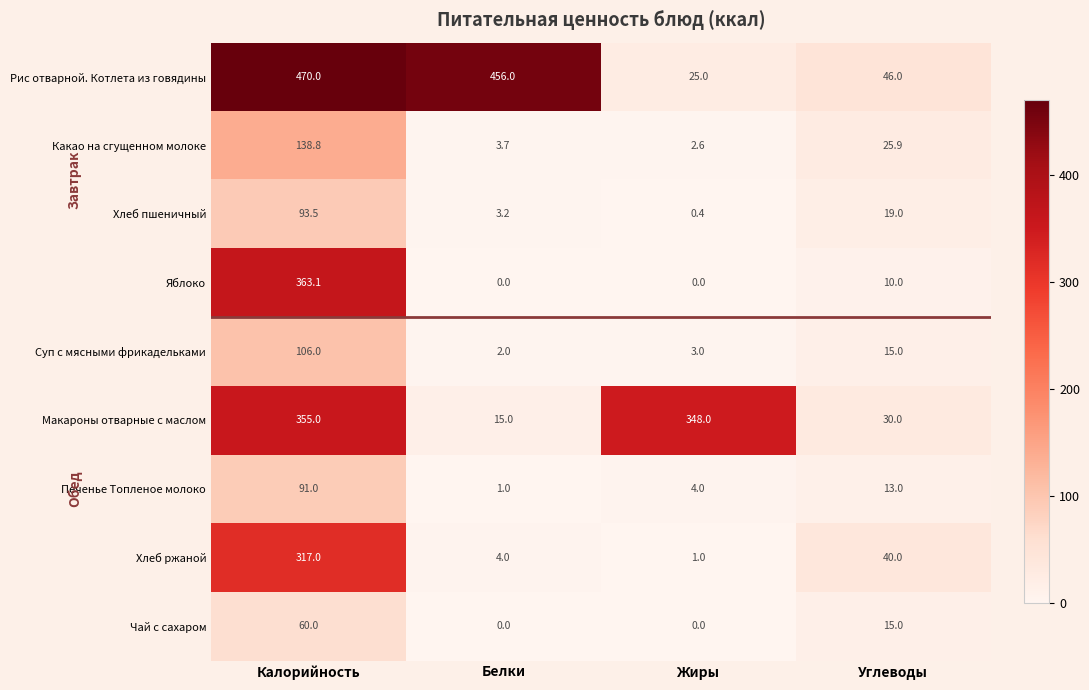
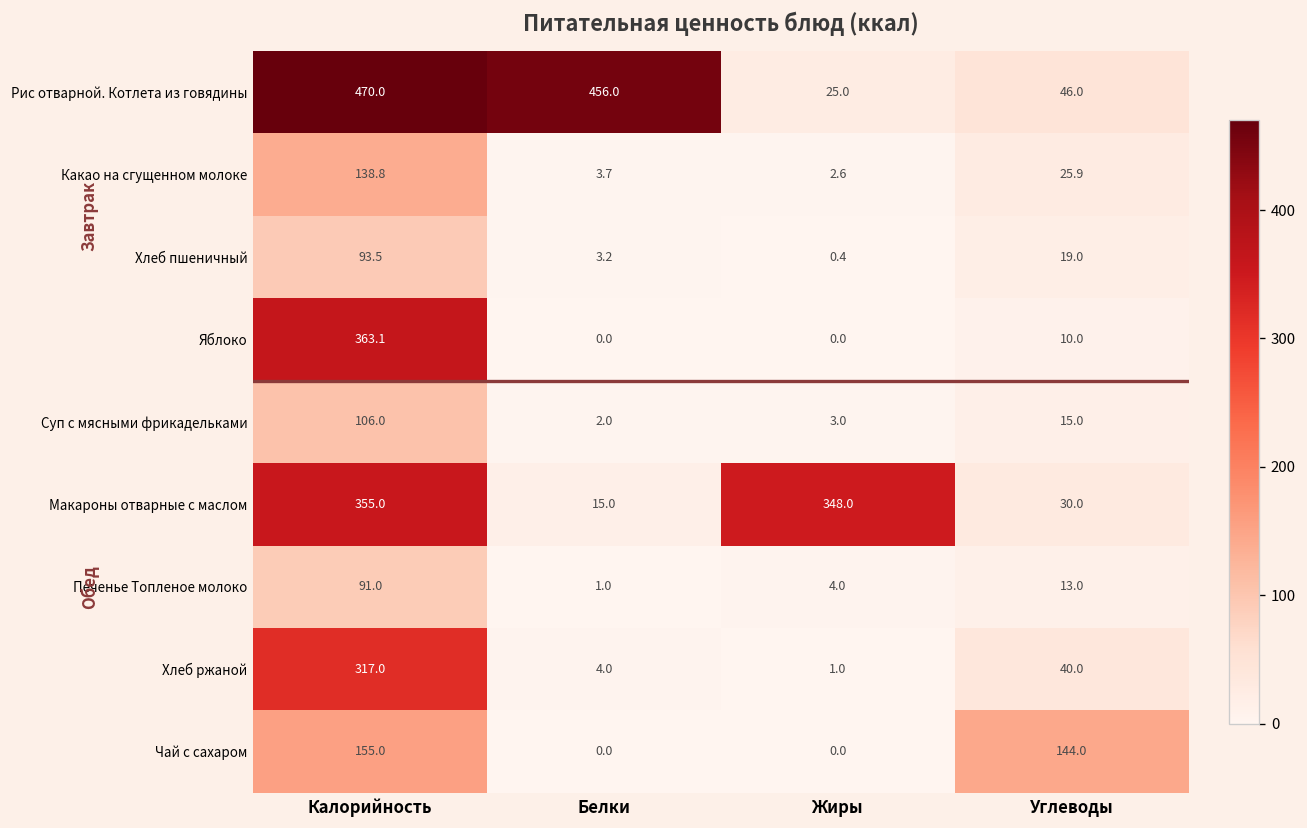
Чай с сахаром, Калорийность: 60.0 -> 155.0
Чай с сахаром, Углеводы: 15.0 -> 144.0
